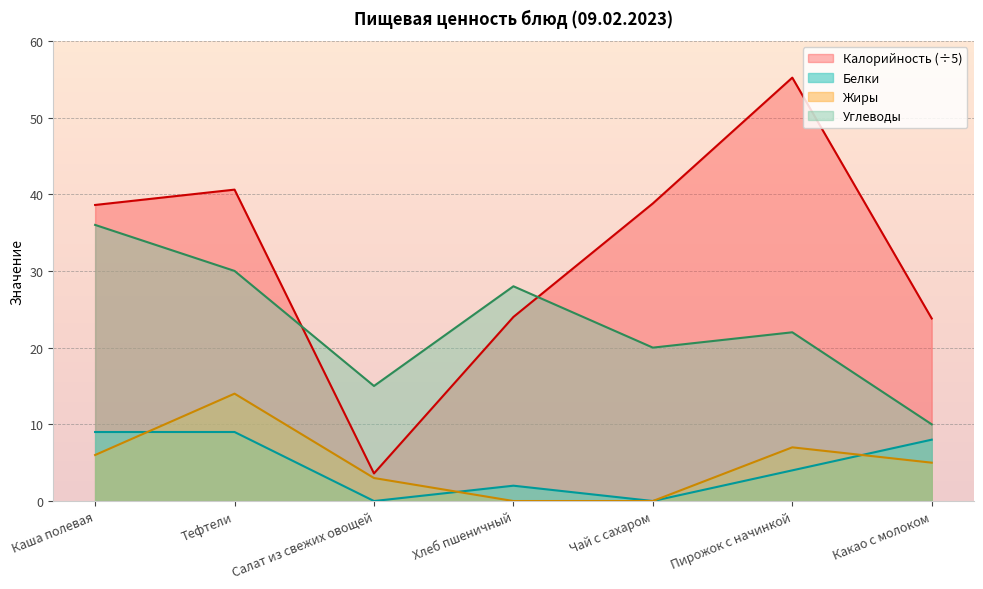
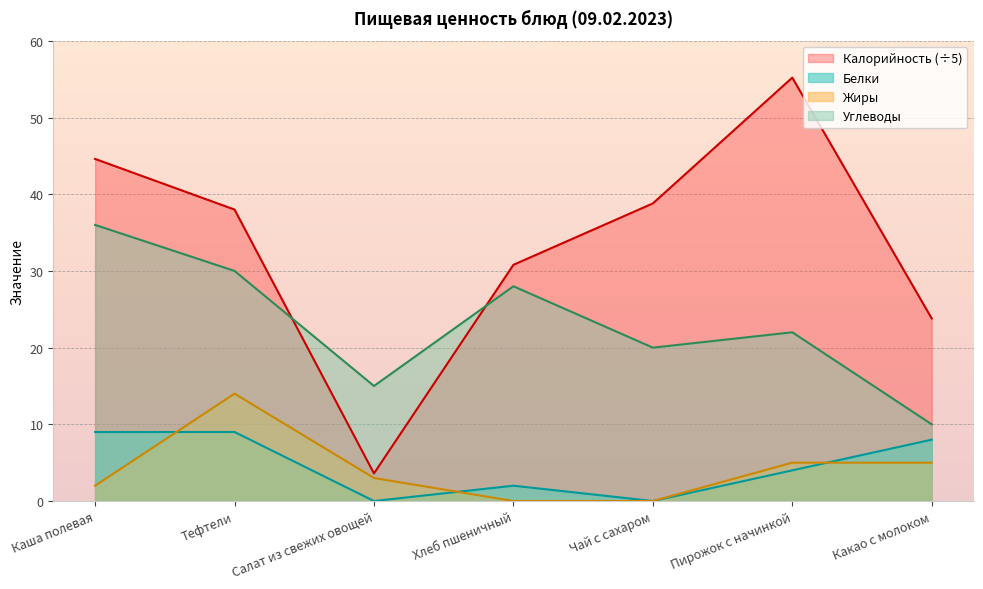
Калорийность (÷5), Каша полевая: 39 -> 45
Жиры, Каша полевая: 6 -> 2
Калорийность (÷5), Тефтели: 41 -> 38
Калорийность (÷5), Хлеб пшеничный: 24 -> 31
Жиры, Пирожок с начинкой: 7 -> 5
